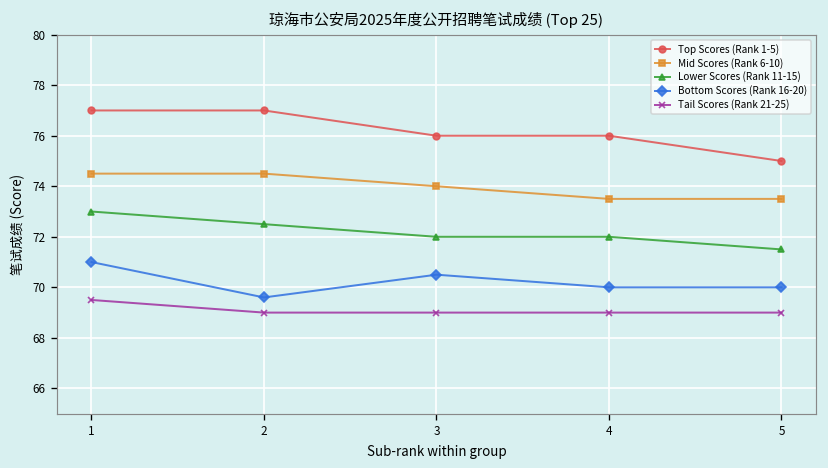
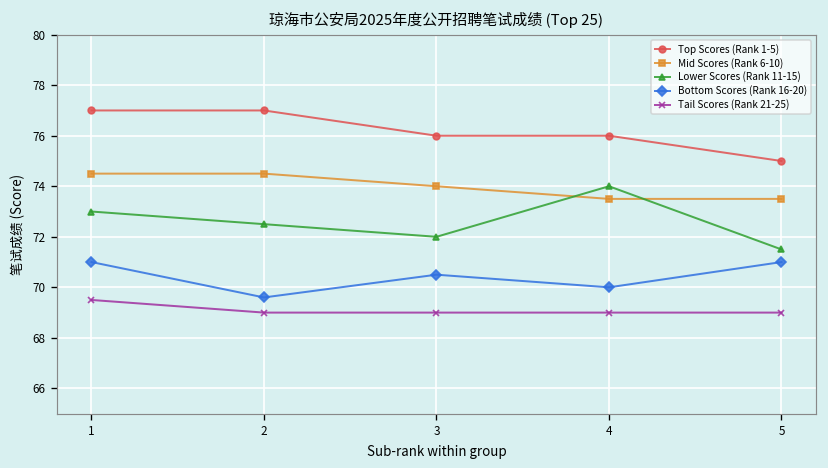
Lower Scores (Rank 11-15), 4: 72 -> 74
Bottom Scores (Rank 16-20), 5: 70 -> 71
